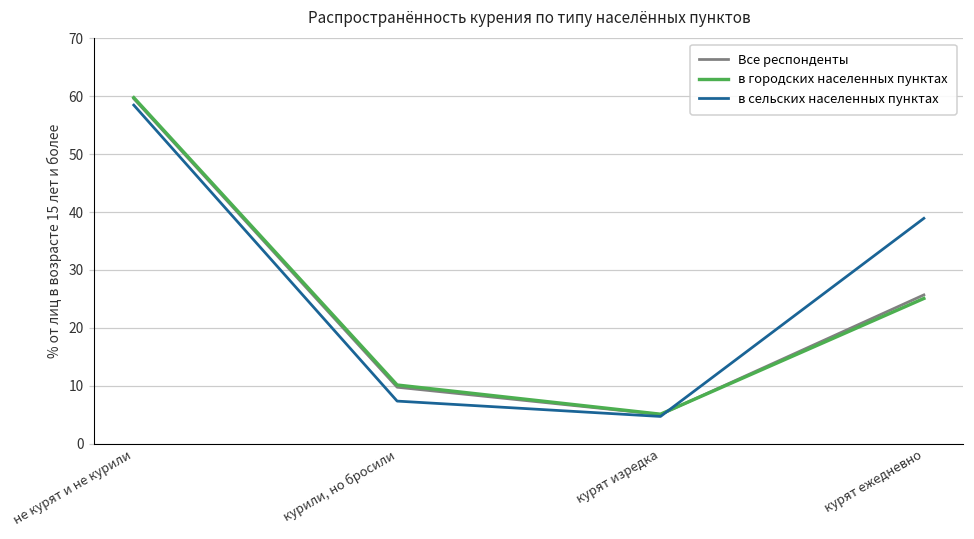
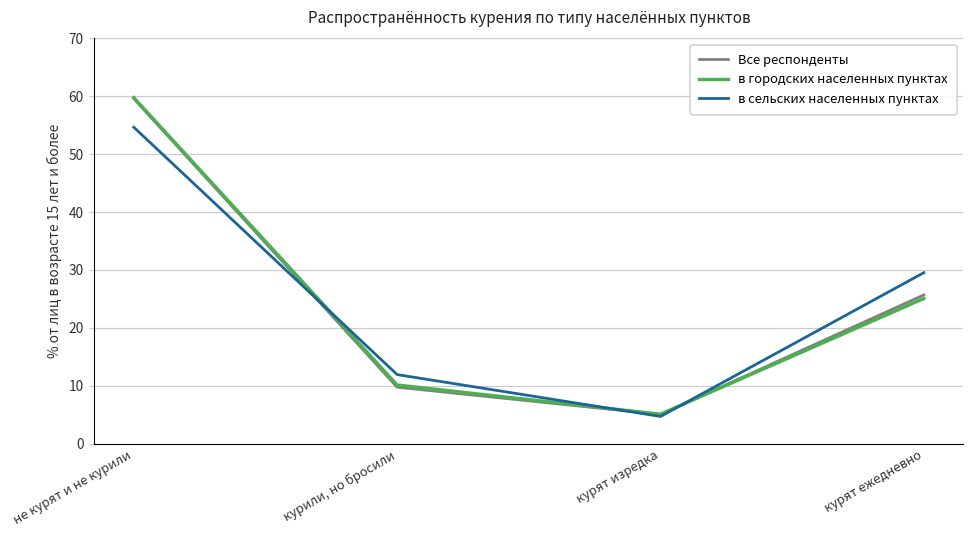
в сельских населенных пунктах, не курят и не курили: 58 -> 55
в сельских населенных пунктах, курили, но бросили: 7 -> 12
в сельских населенных пунктах, курят ежедневно: 39 -> 30
